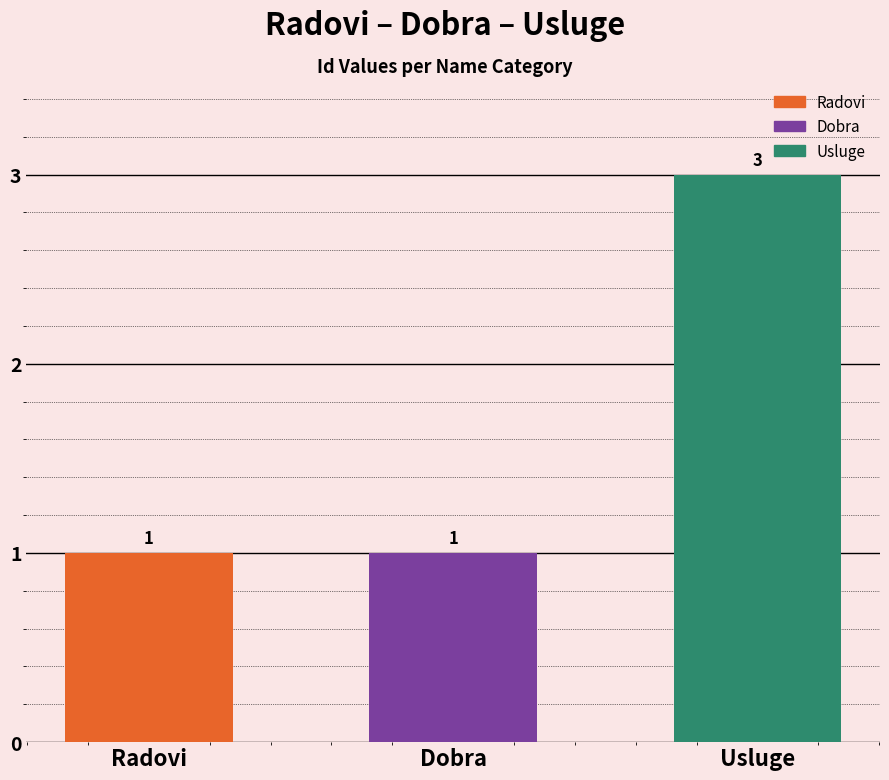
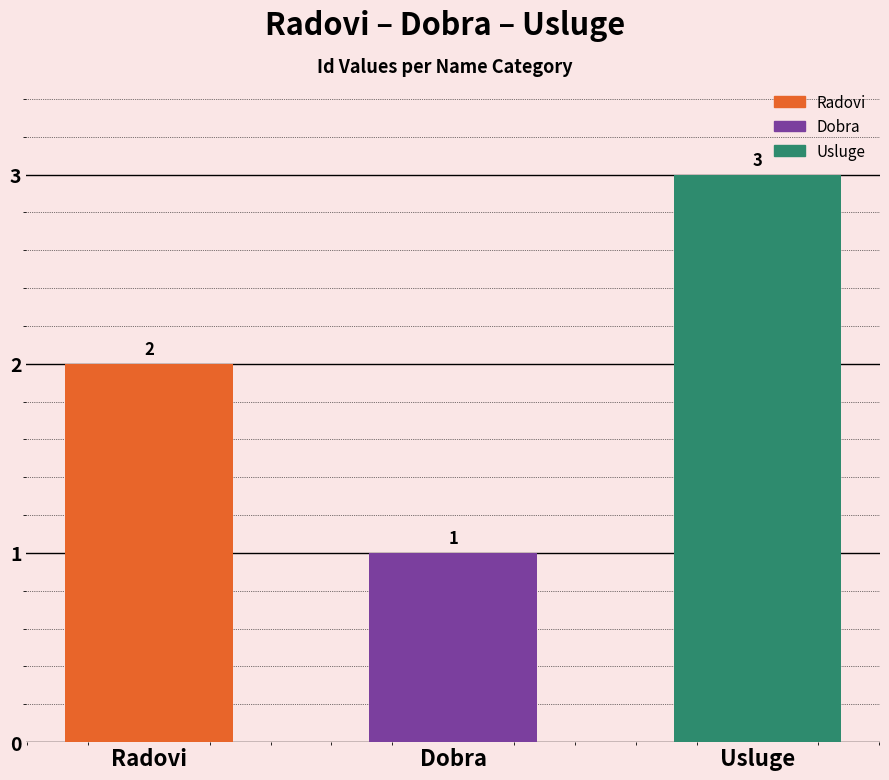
Radovi: 1 -> 2
